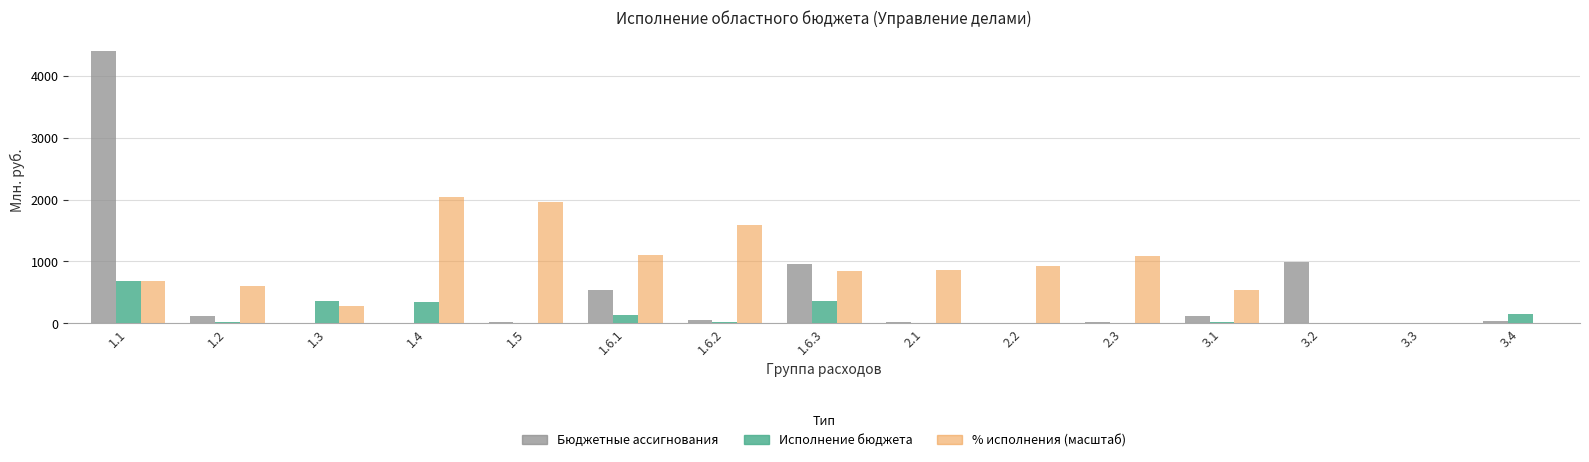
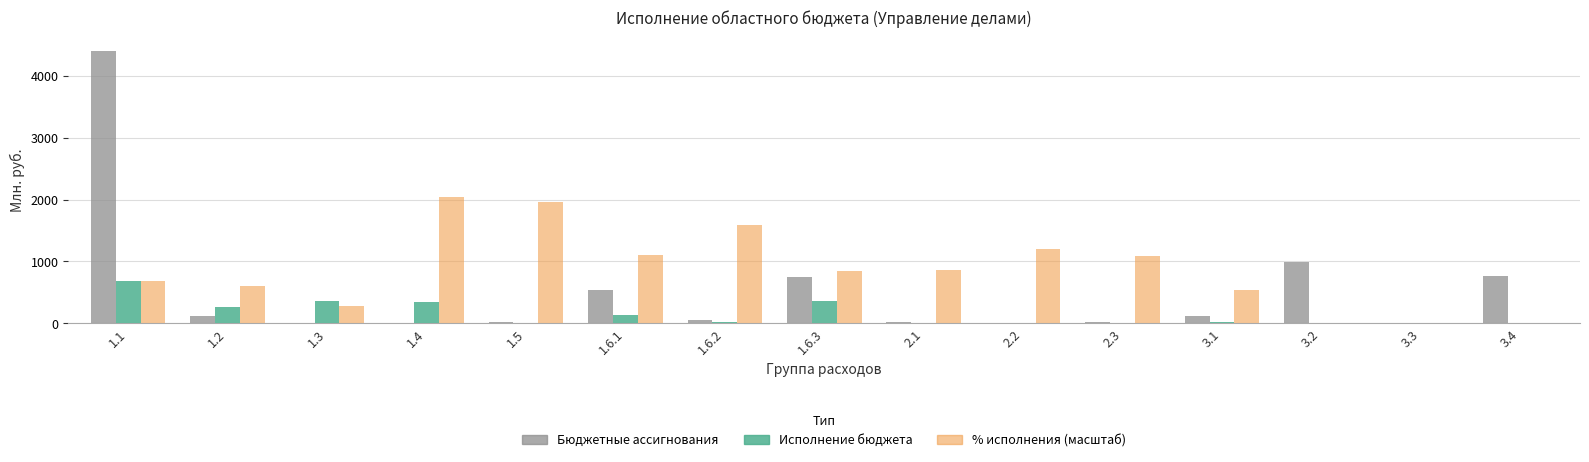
Исполнение бюджета, 1.2: 0 -> 300
Бюджетные ассигнования, 1.6.3: 1000 -> 800
% исполнения (масштаб), 2.2: 900 -> 1200
Бюджетные ассигнования, 3.4: 0 -> 800
Исполнение бюджета, 3.4: 100 -> 0
